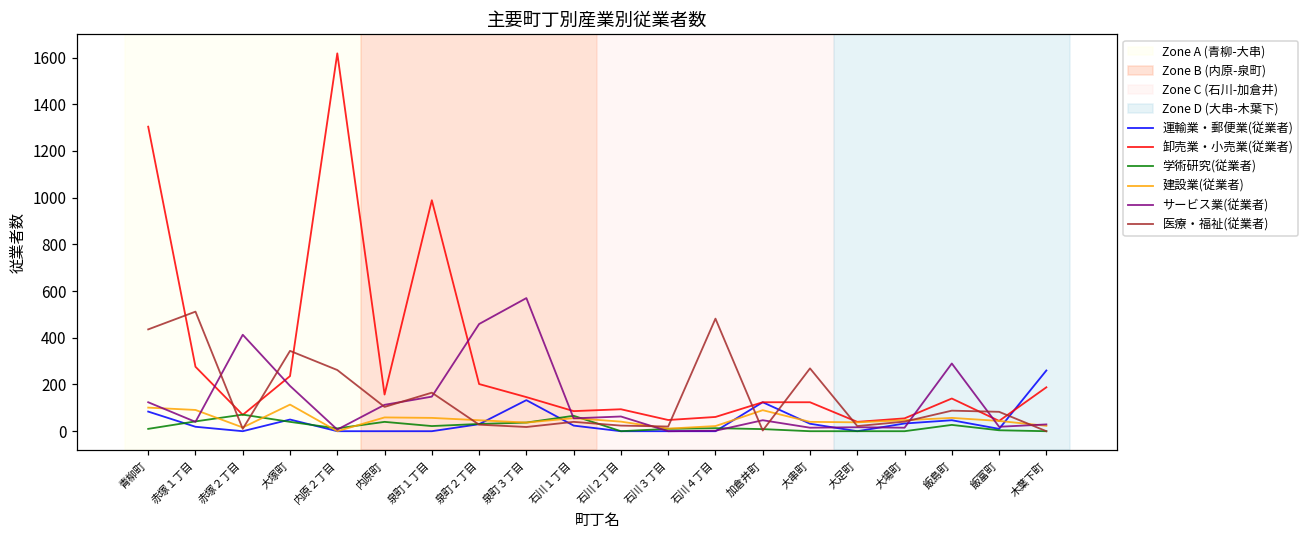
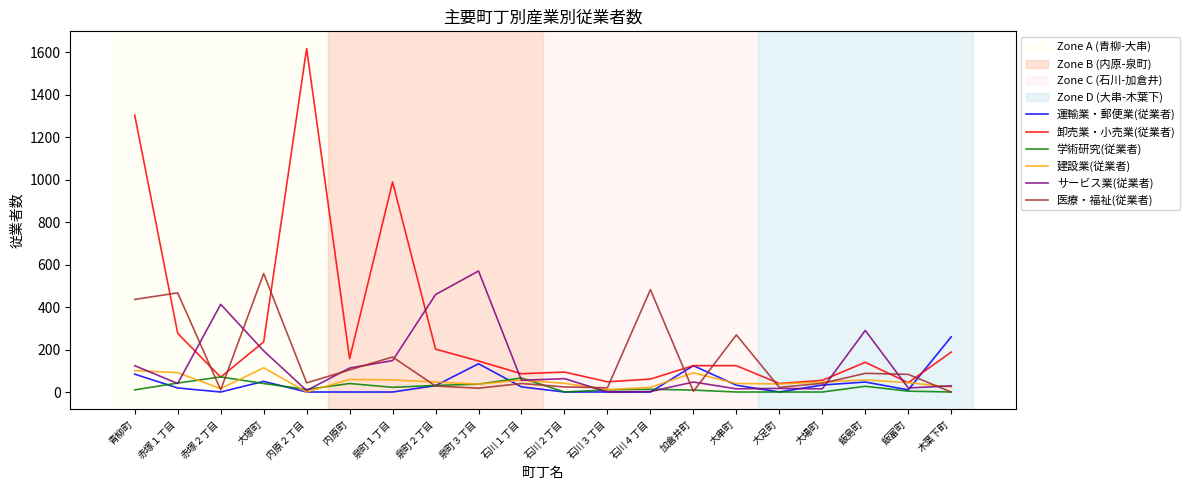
医療・福祉(従業者), 赤塚１丁目: 510 -> 470
医療・福祉(従業者), 大塚町: 340 -> 560
医療・福祉(従業者), 内原２丁目: 260 -> 40
